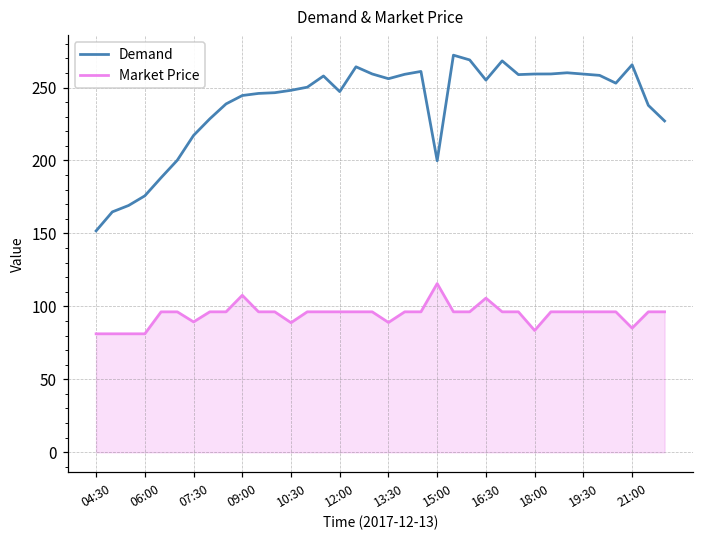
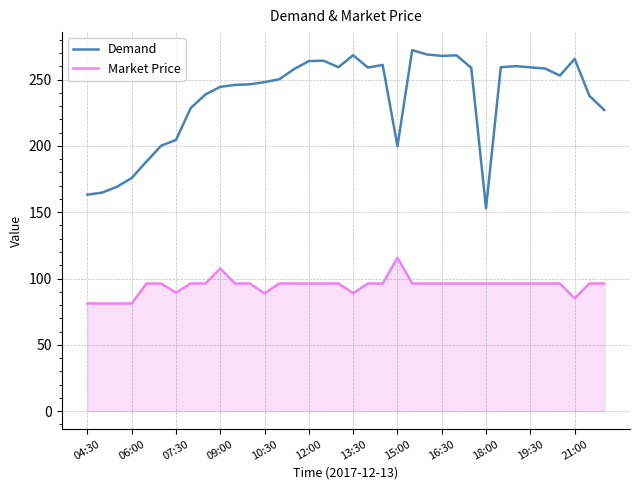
Demand, 04:30: 152 -> 163
Demand, 07:30: 217 -> 204
Demand, 12:00: 247 -> 264
Demand, 13:30: 256 -> 268
Demand, 16:30: 255 -> 268
Market Price, 16:30: 106 -> 96
Demand, 18:00: 259 -> 153
Market Price, 18:00: 83 -> 96
